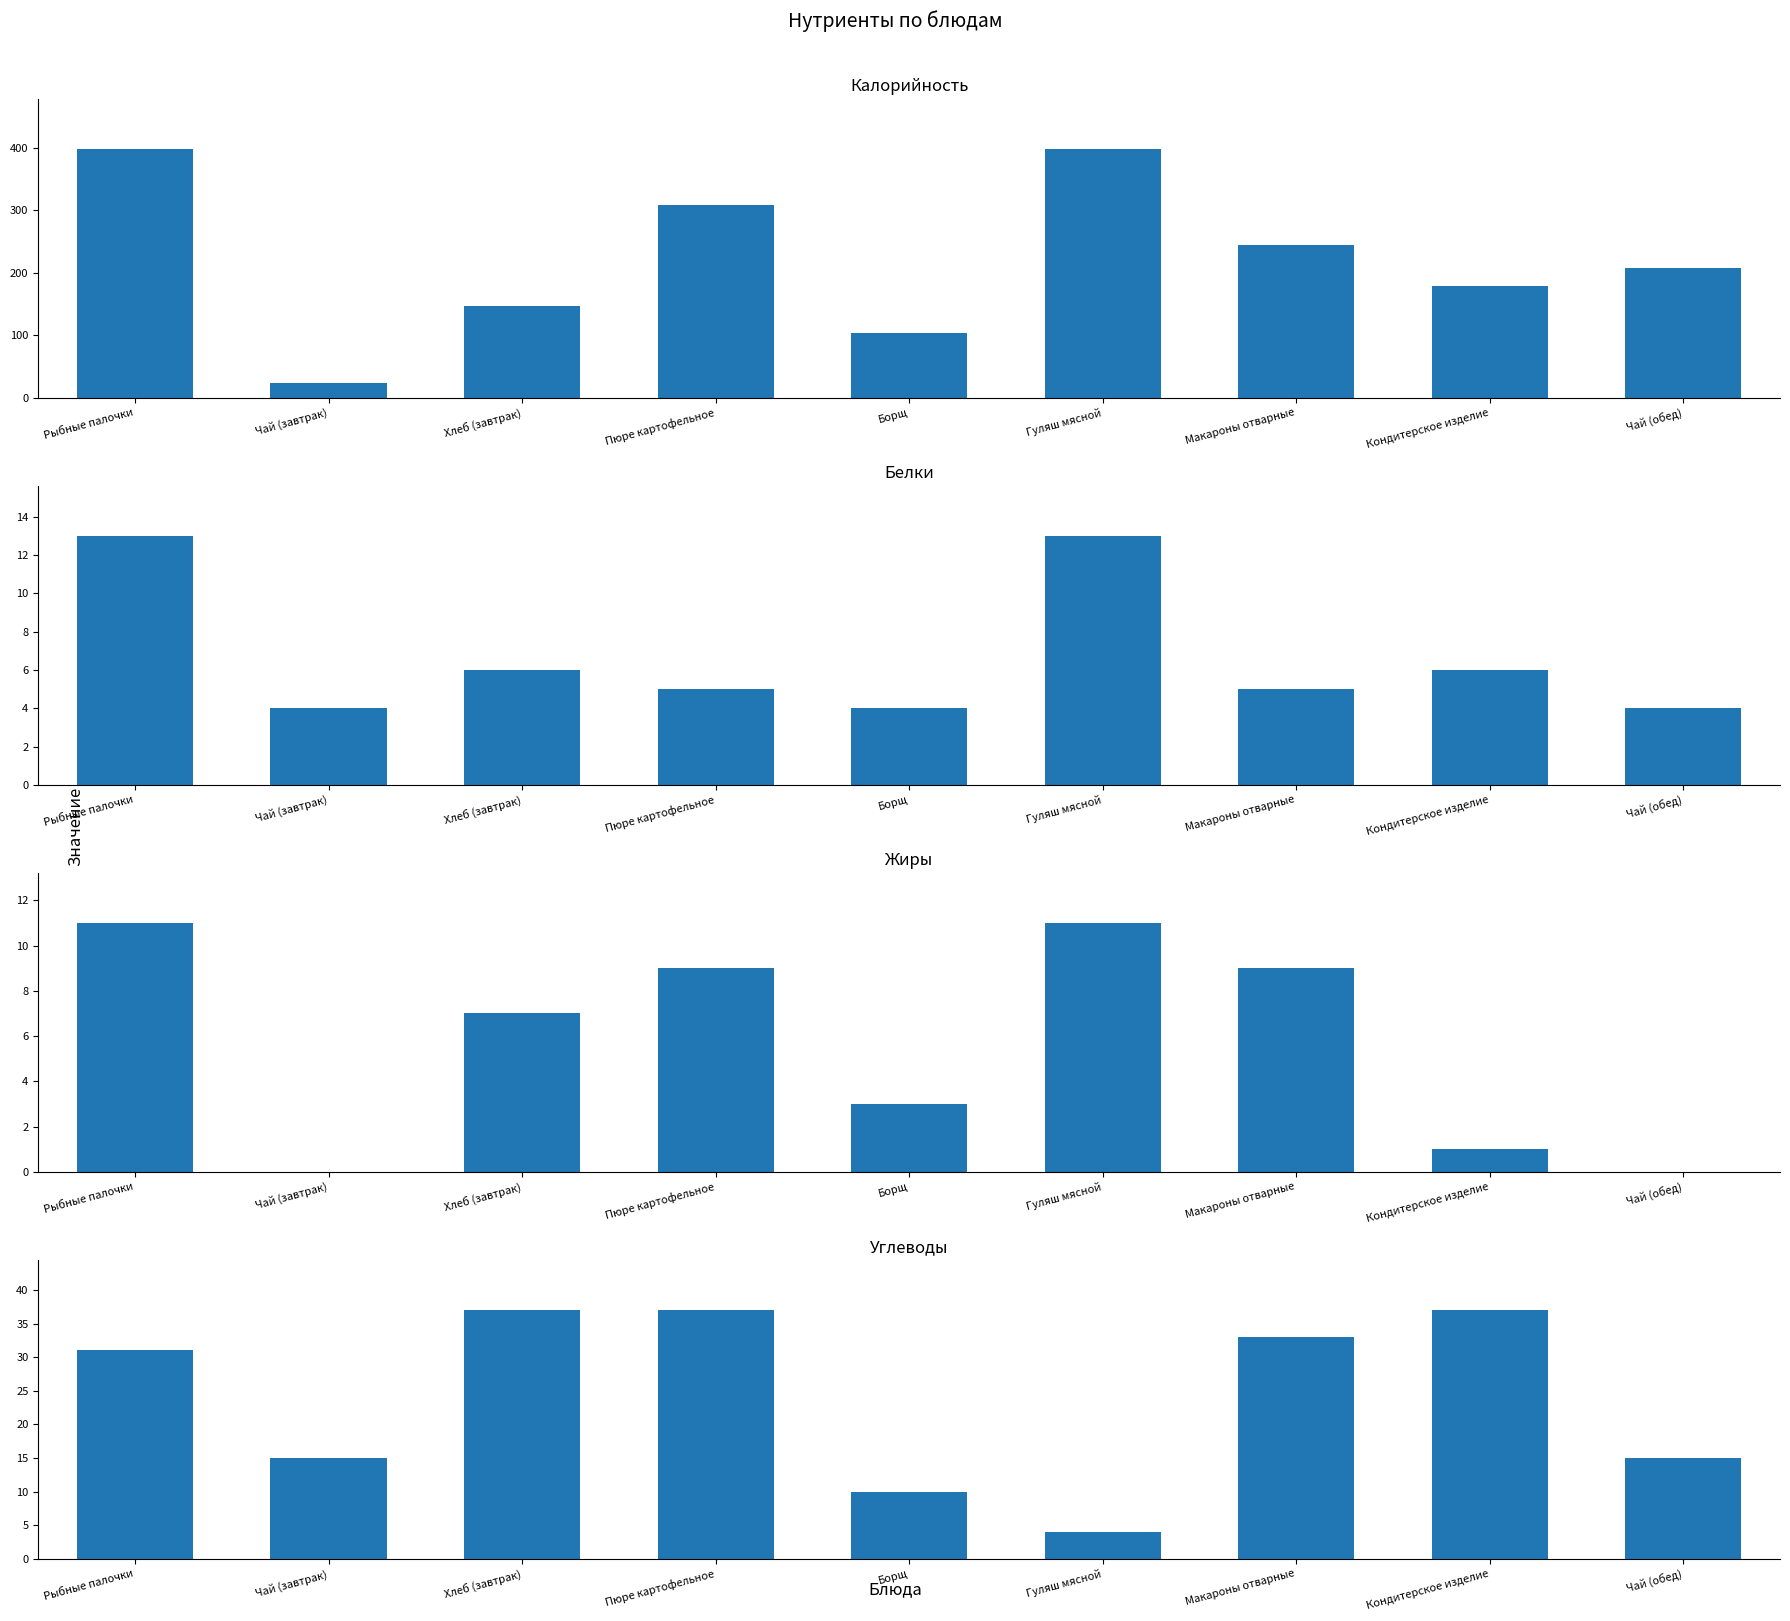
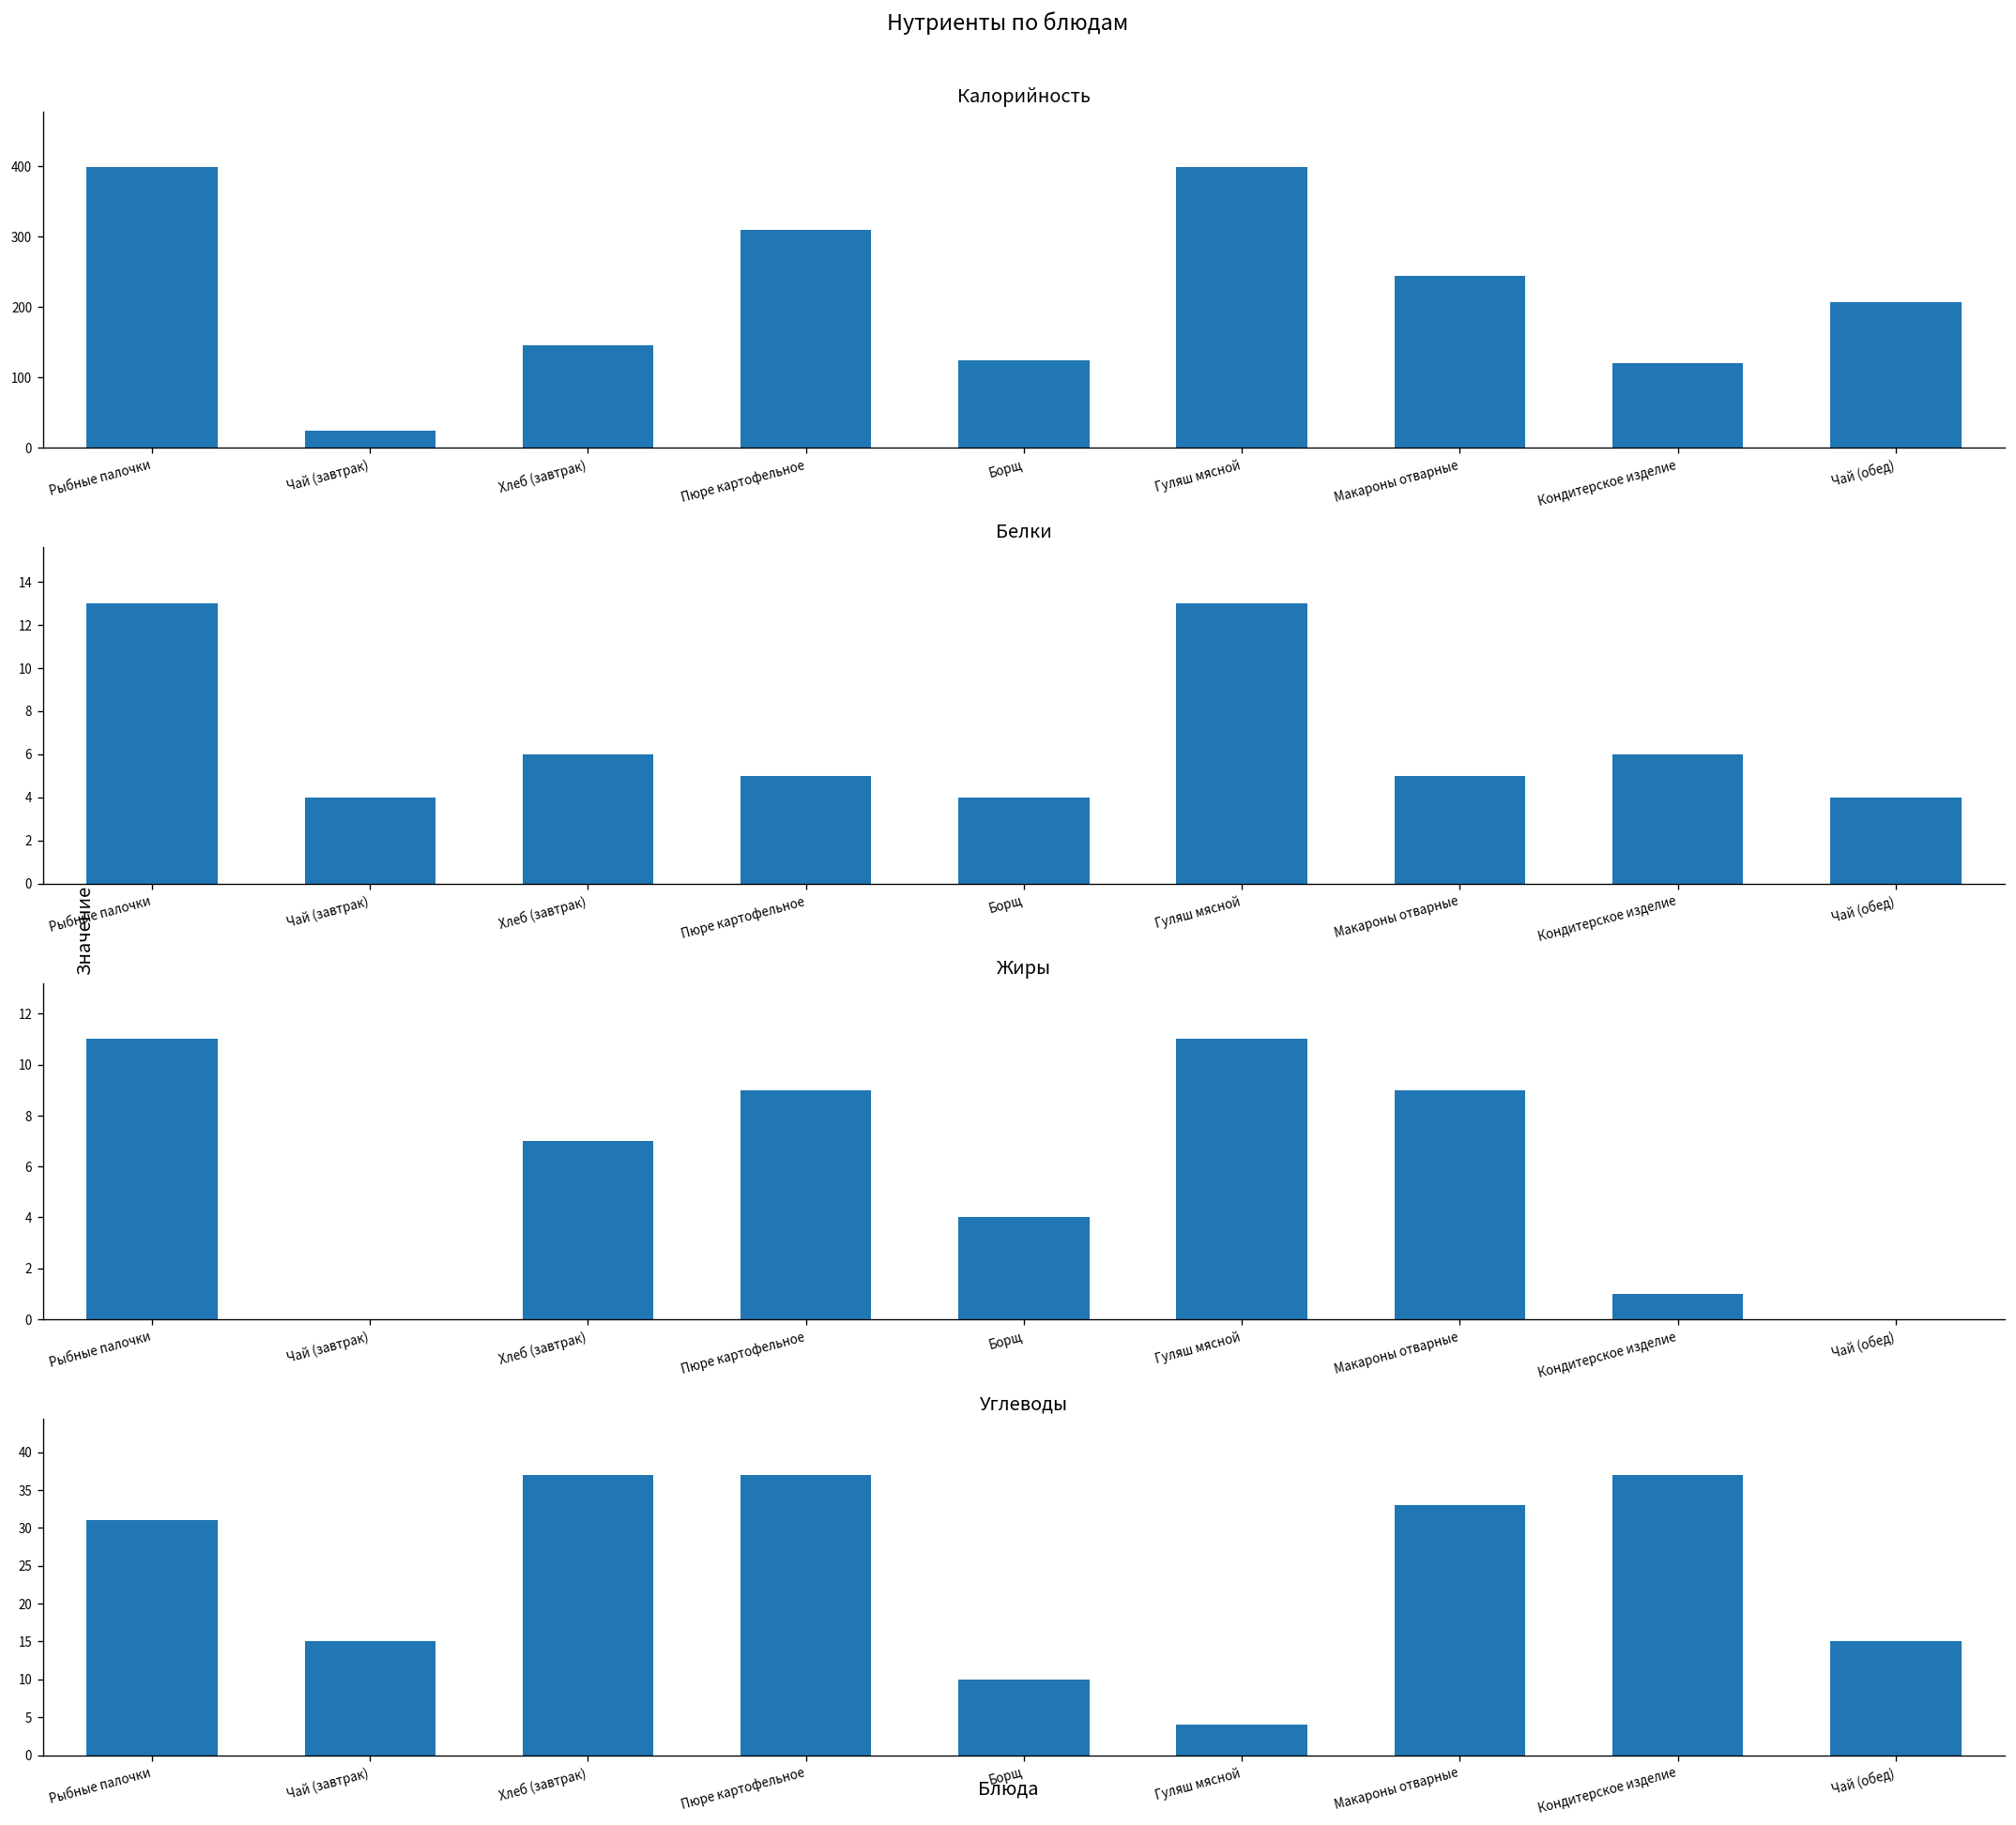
Калорийность, Борщ: 100 -> 120
Калорийность, Кондитерское изделие: 180 -> 120
Жиры, Борщ: 3 -> 4
